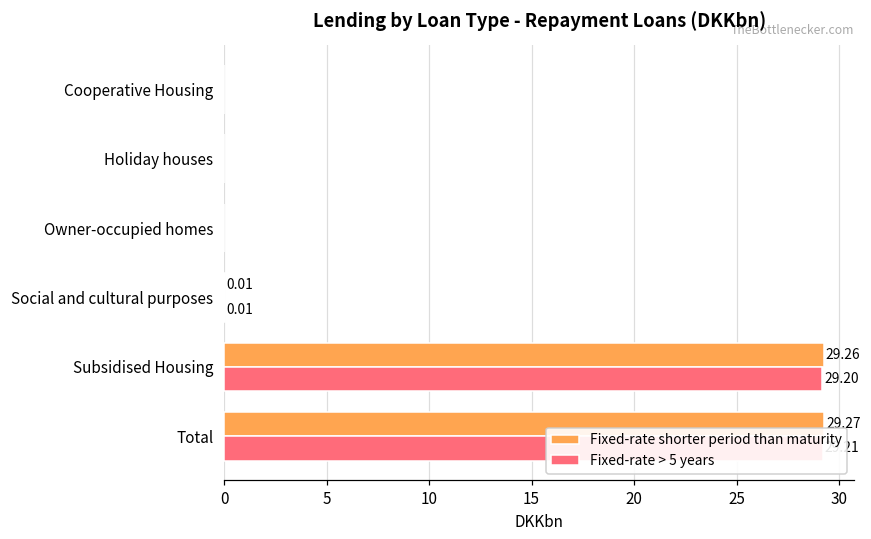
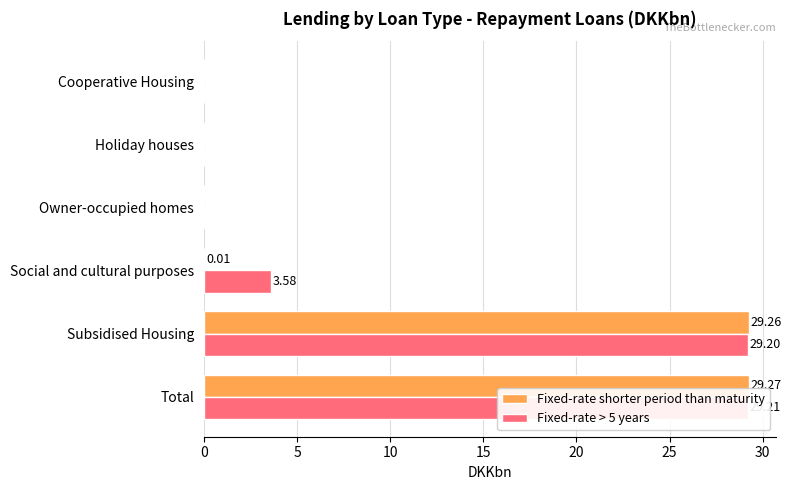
Fixed-rate > 5 years, Social and cultural purposes: 0.01 -> 3.58
